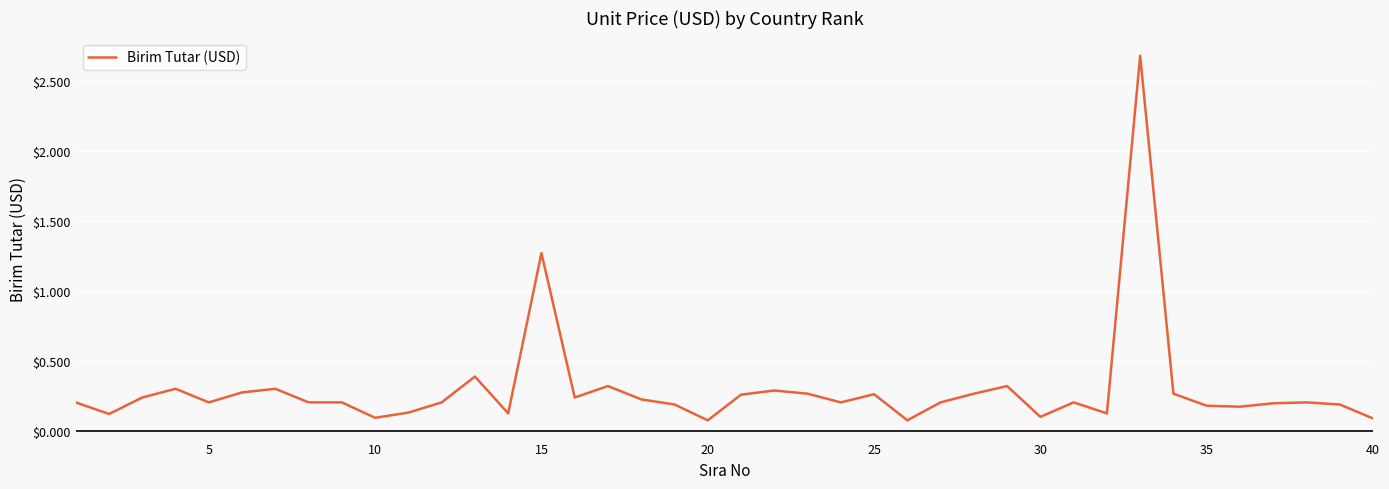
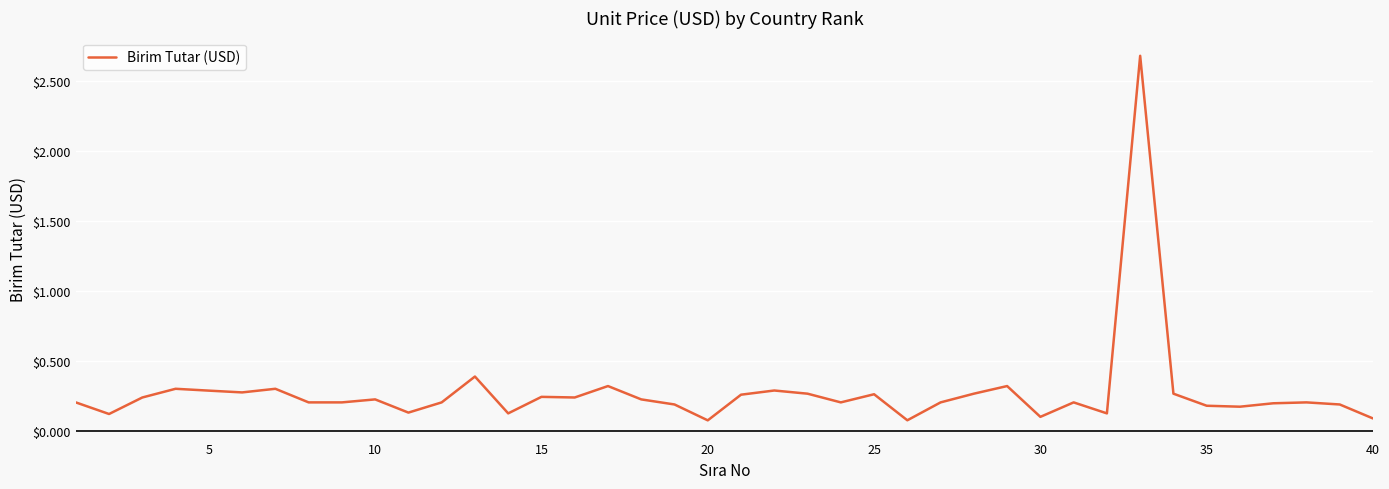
5: $0.20 -> $0.29
10: $0.09 -> $0.22
15: $1.27 -> $0.24
